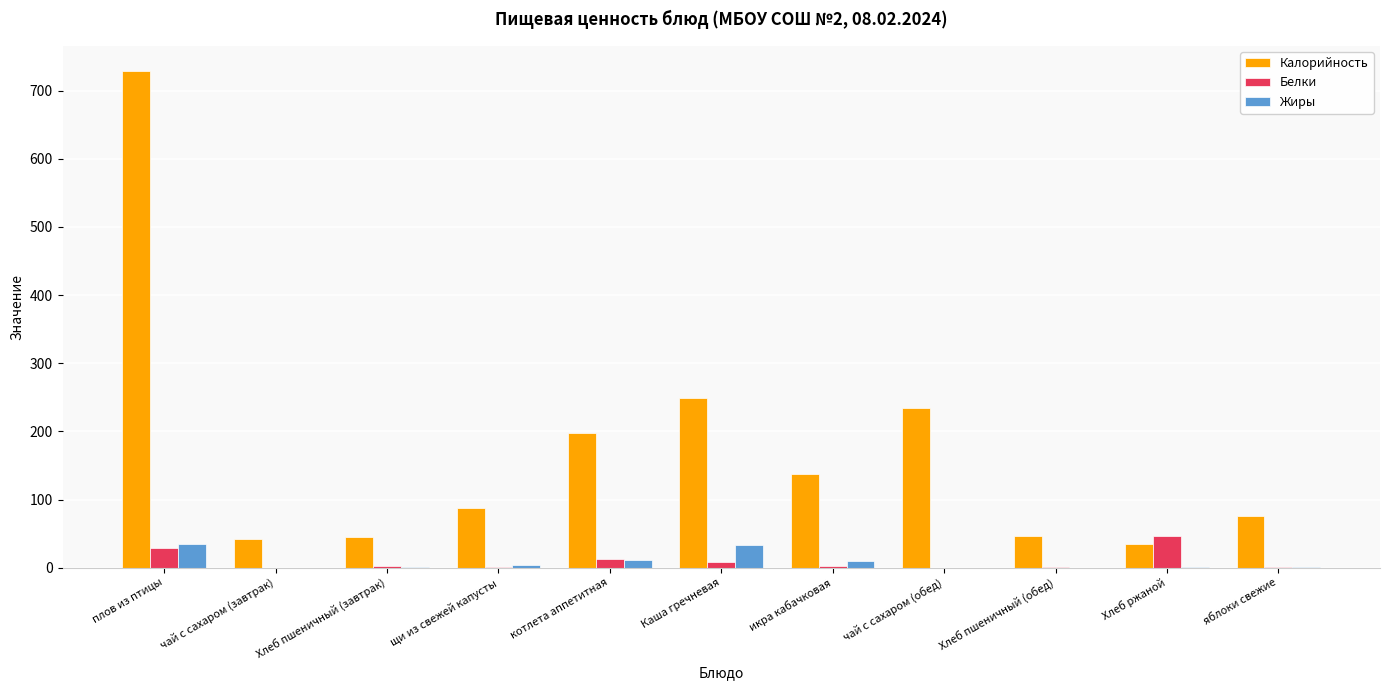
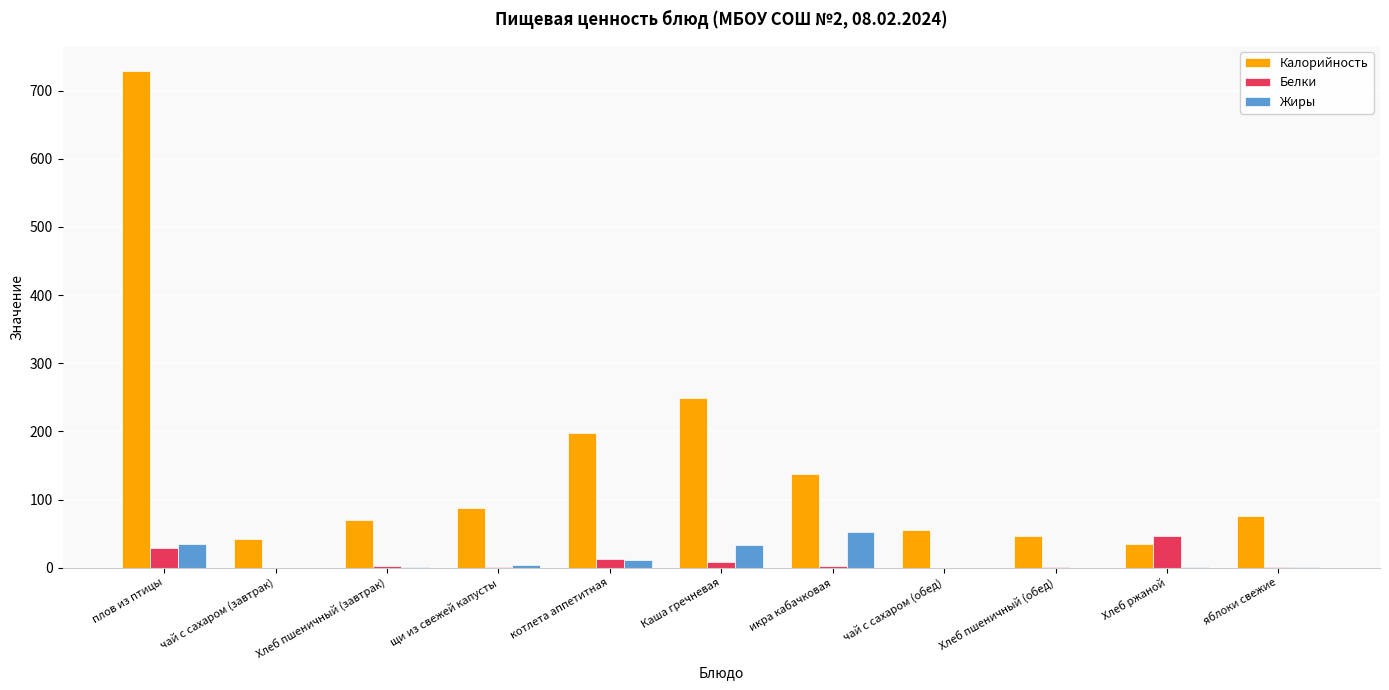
Калорийность, Хлеб пшеничный (завтрак): 40 -> 70
Жиры, икра кабачковая: 10 -> 50
Калорийность, чай с сахаром (обед): 230 -> 50
